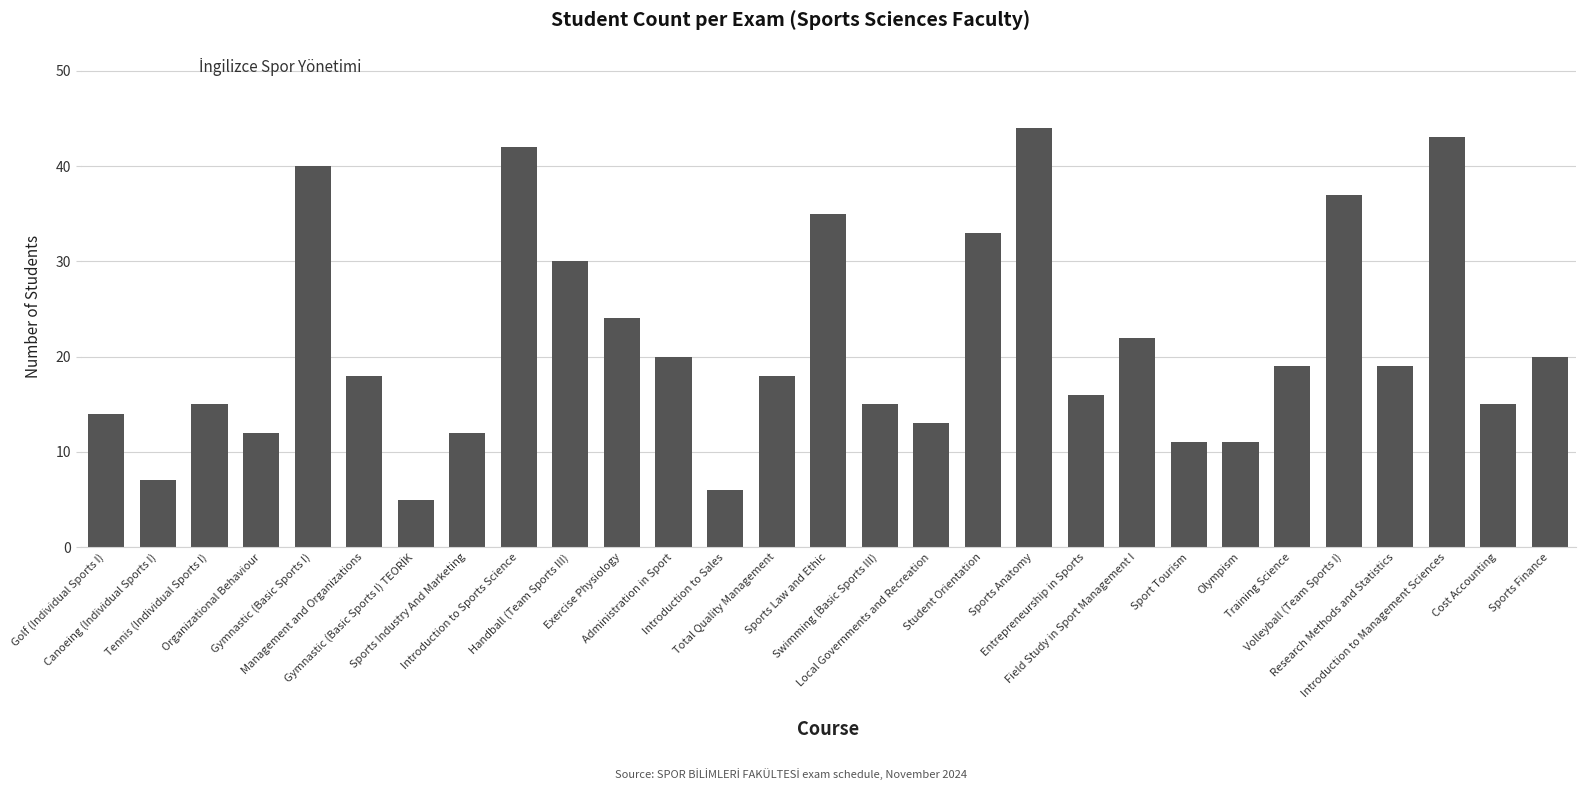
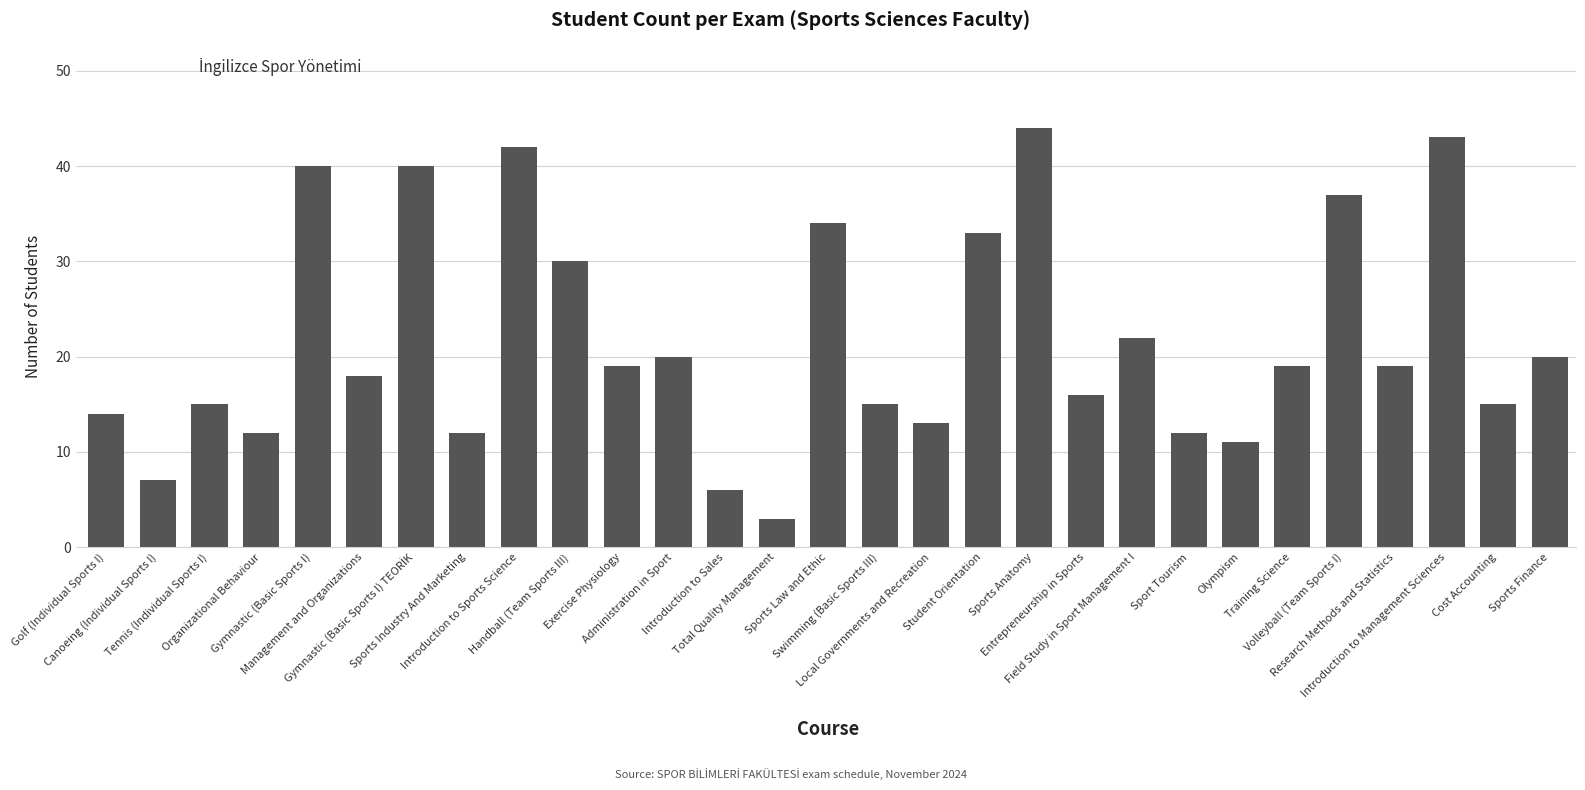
Gymnastic (Basic Sports I) TEORİK: 5 -> 40
Exercise Physiology: 24 -> 19
Total Quality Management: 18 -> 3
Sports Law and Ethic: 35 -> 34
Sport Tourism: 11 -> 12
